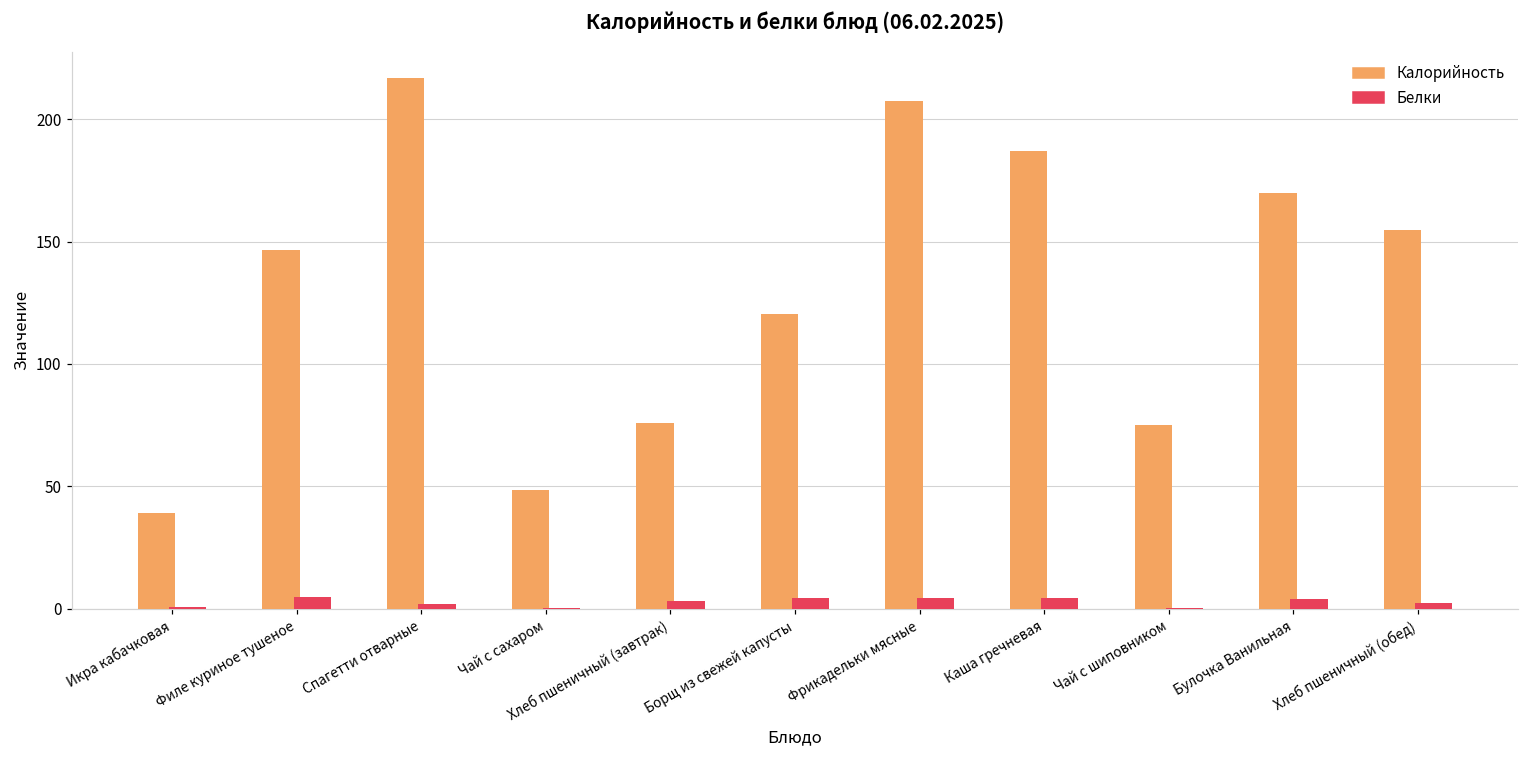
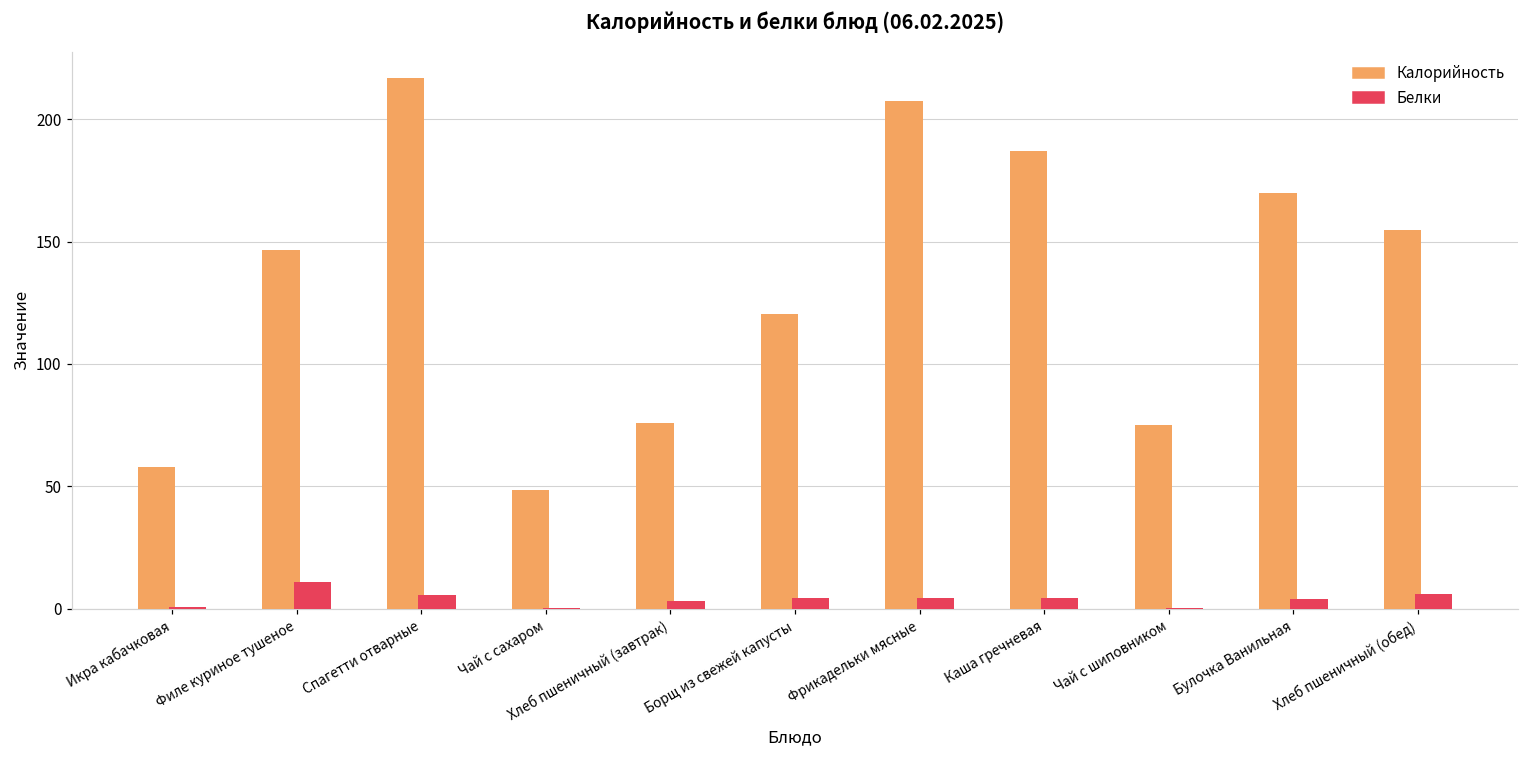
Калорийность, Икра кабачковая: 39 -> 58
Белки, Филе куриное тушеное: 5 -> 11
Белки, Спагетти отварные: 2 -> 6
Белки, Хлеб пшеничный (обед): 2 -> 6
